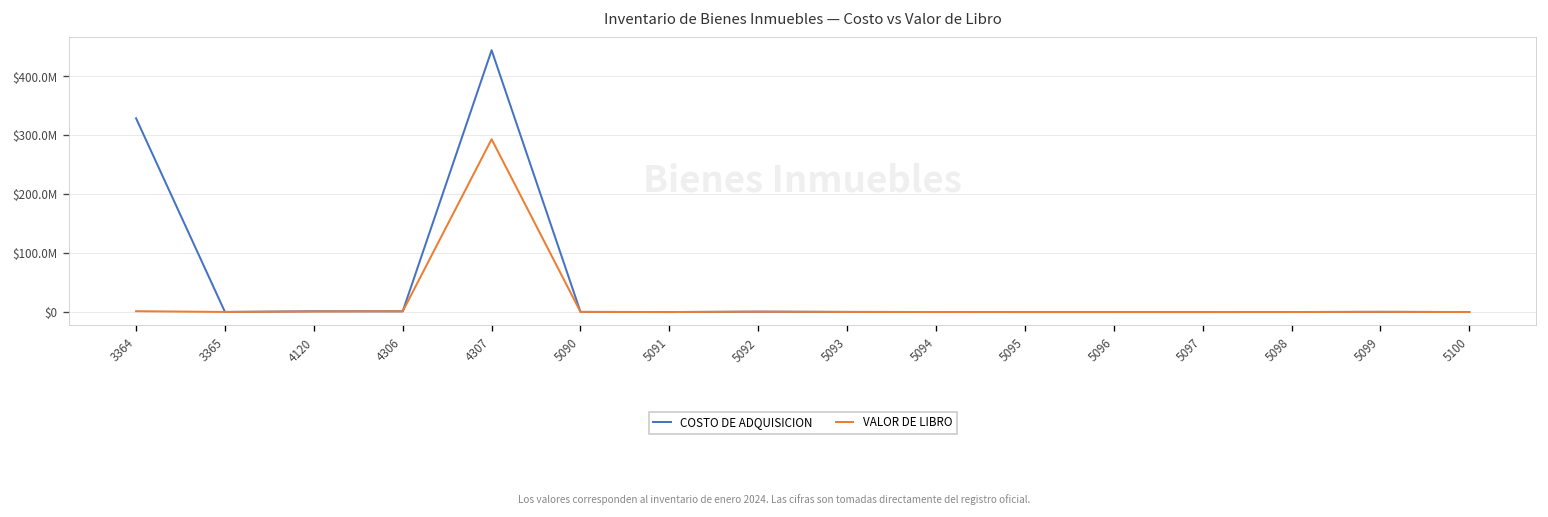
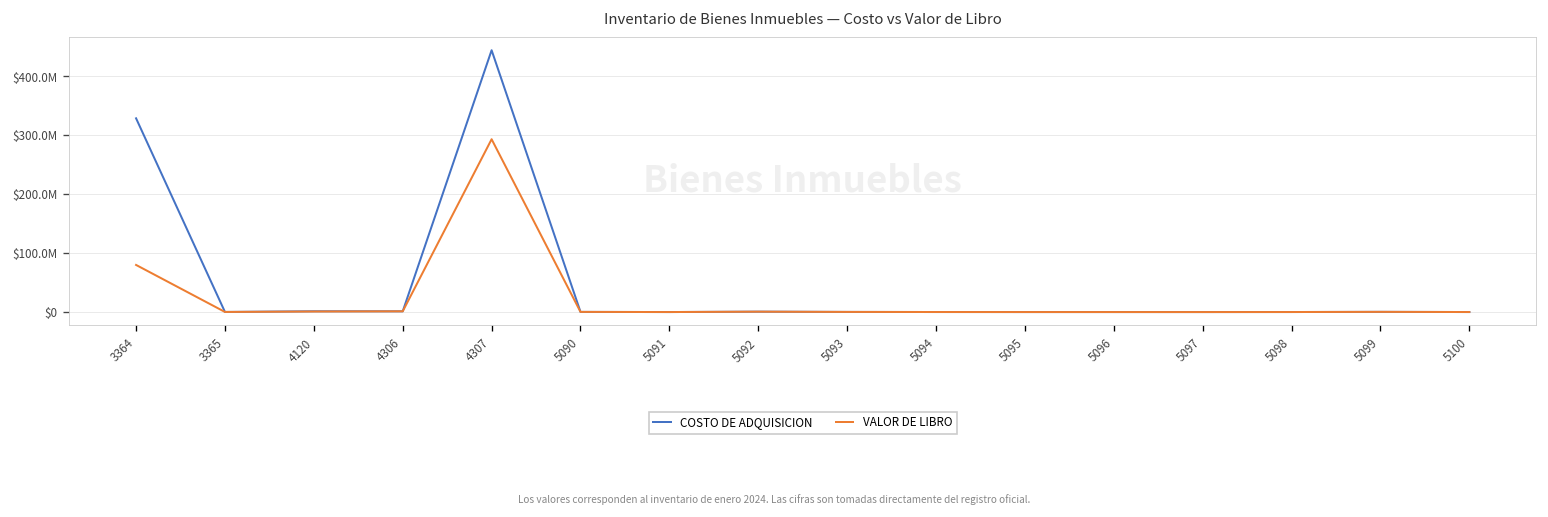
VALOR DE LIBRO, 3364: $0 -> $80000000
